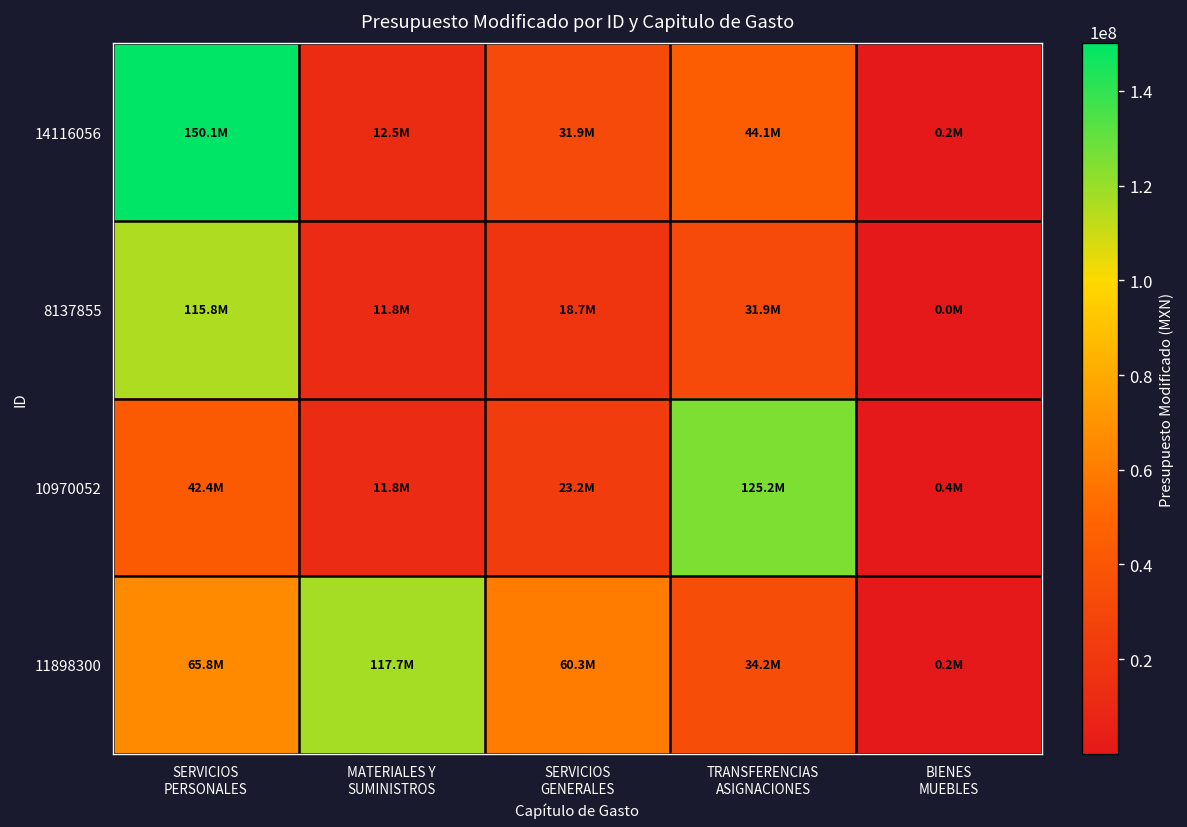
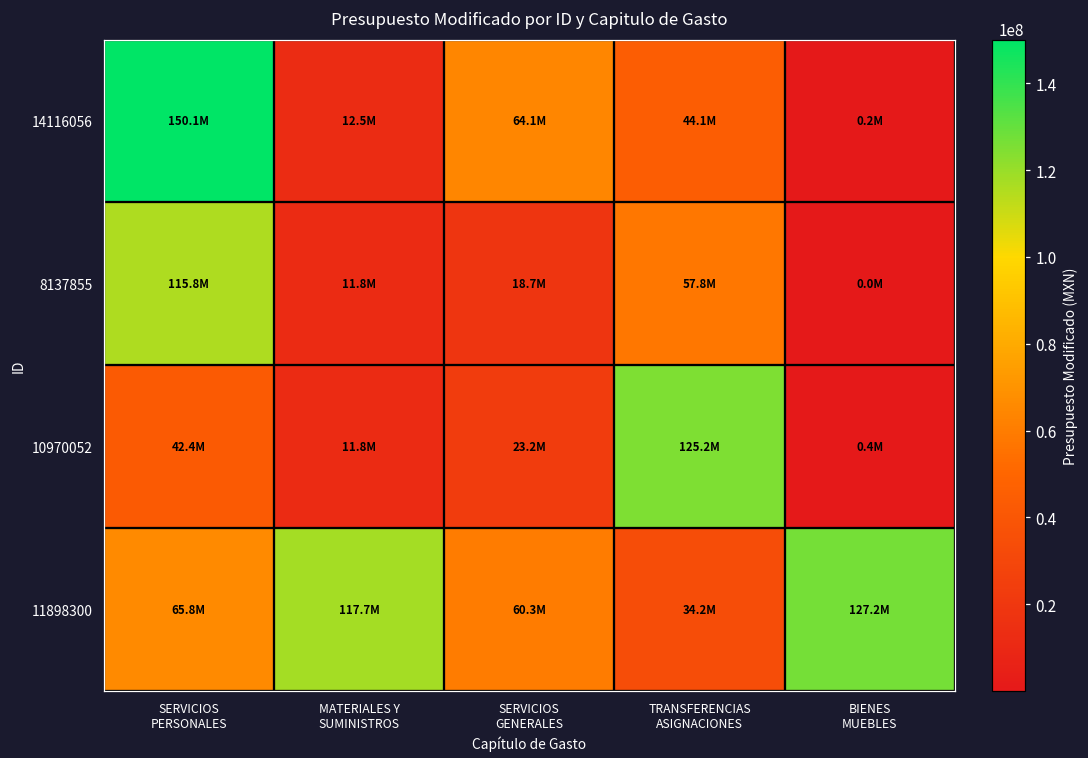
14116056, SERVICIOS GENERALES: 31.9M -> 64.1M
8137855, TRANSFERENCIAS ASIGNACIONES: 31.9M -> 57.8M
11898300, BIENES MUEBLES: 0.2M -> 127.2M
